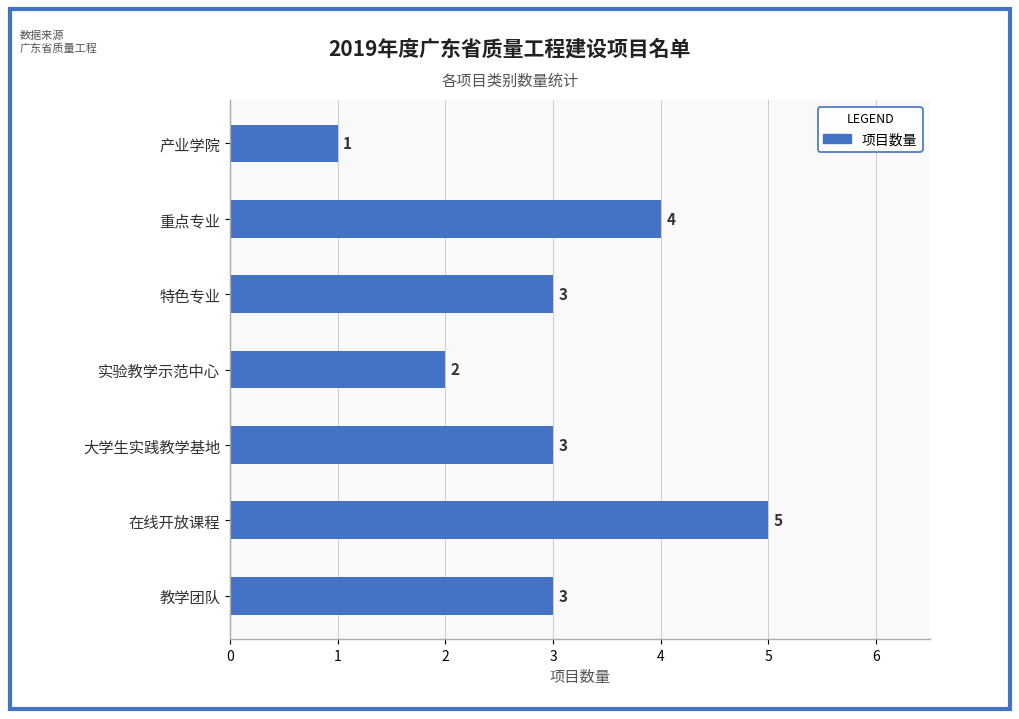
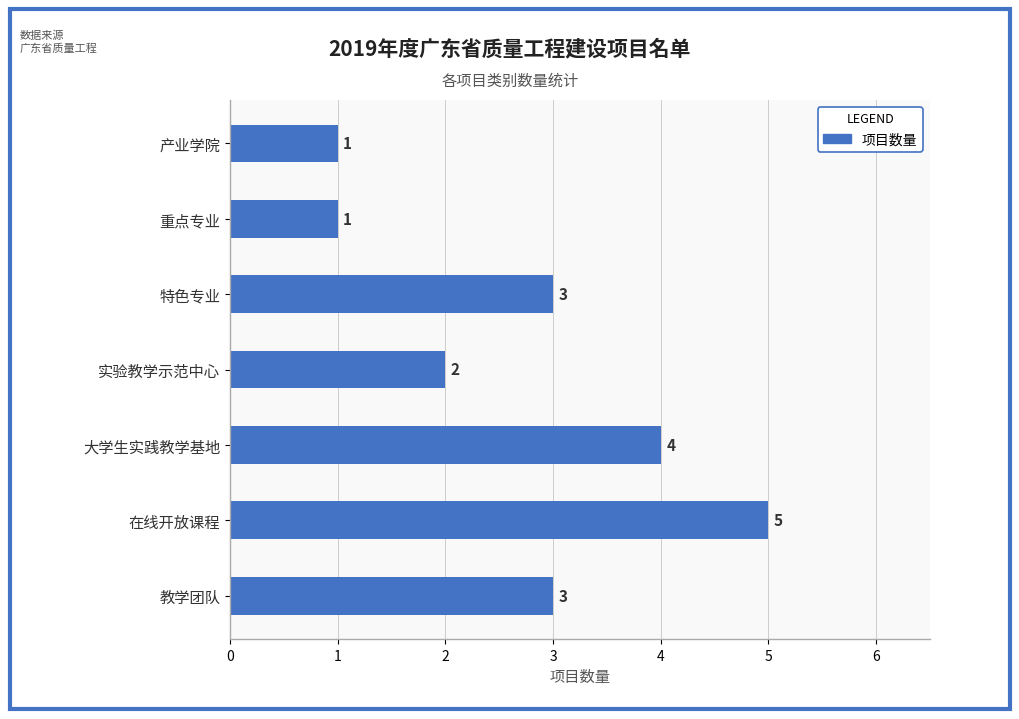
重点专业: 4 -> 1
大学生实践教学基地: 3 -> 4
